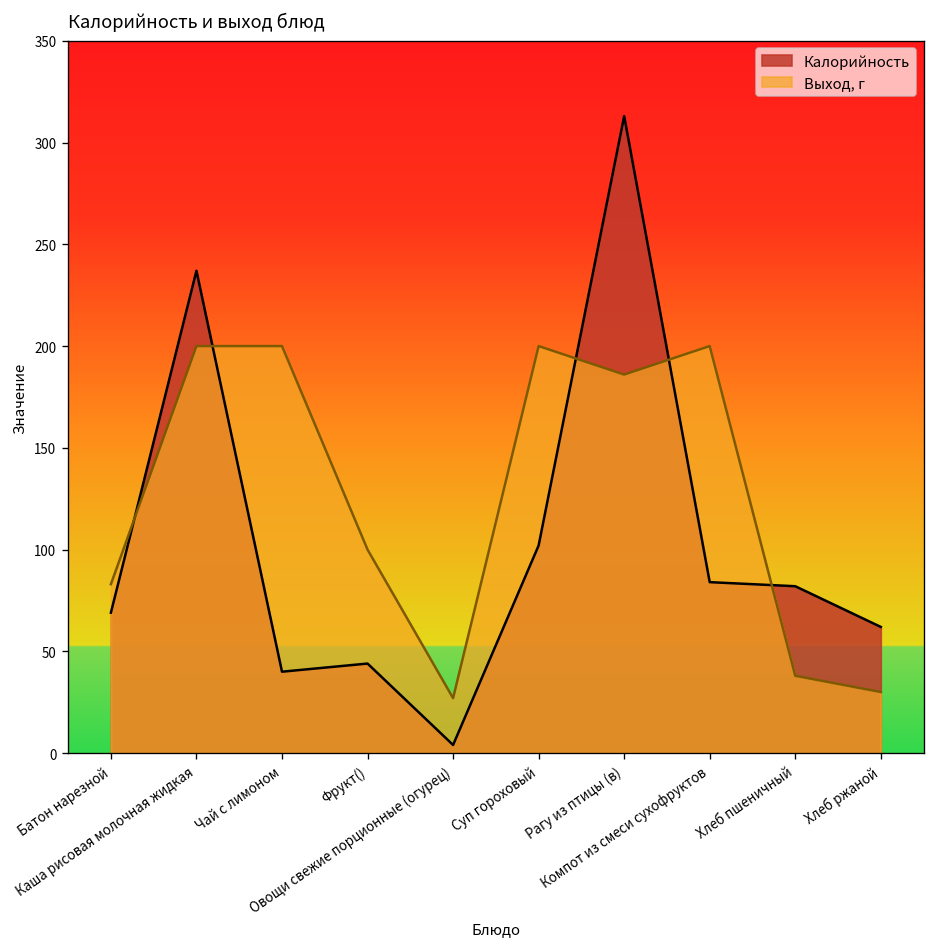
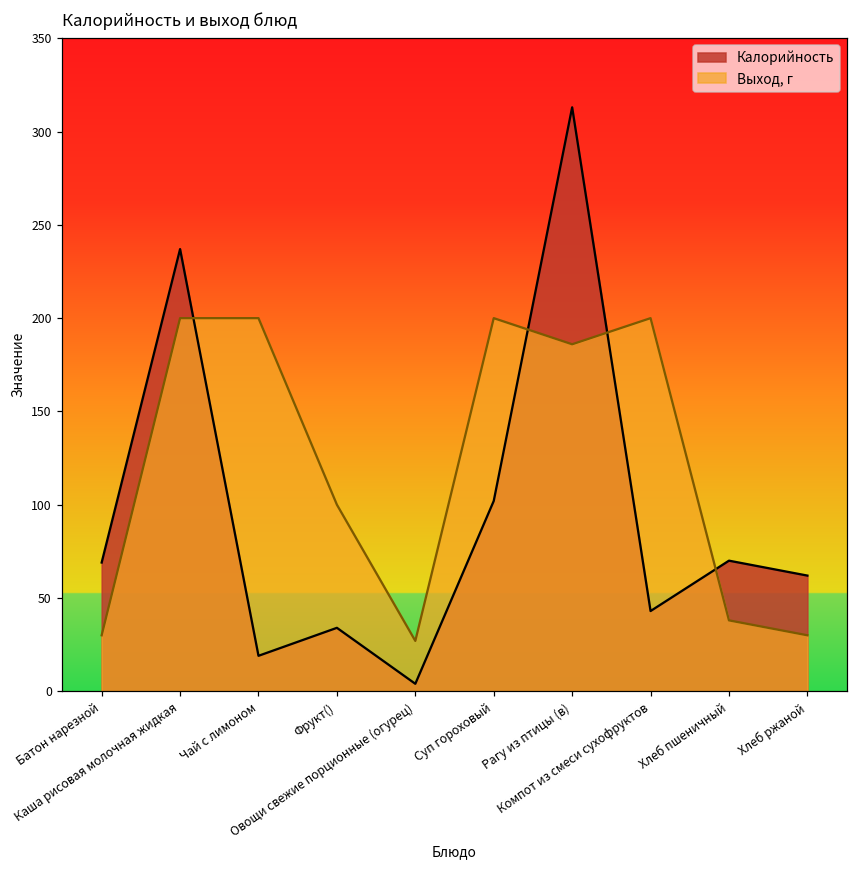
Выход, г, Батон нарезной: 83 -> 30
Калорийность, Чай с лимоном: 40 -> 19
Калорийность, Фрукт(): 44 -> 34
Калорийность, Компот из смеси сухофруктов: 84 -> 43
Калорийность, Хлеб пшеничный: 82 -> 70
